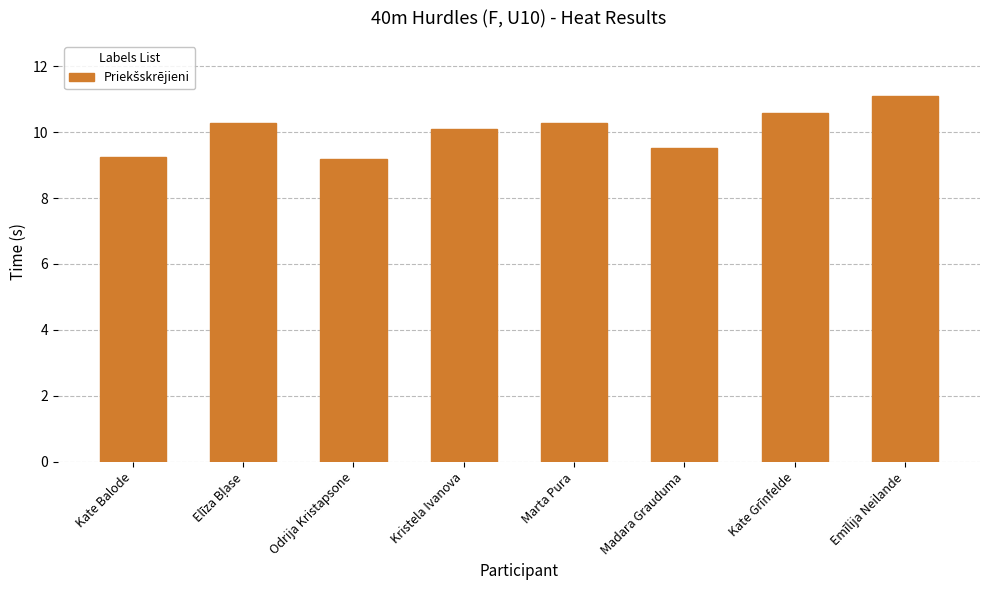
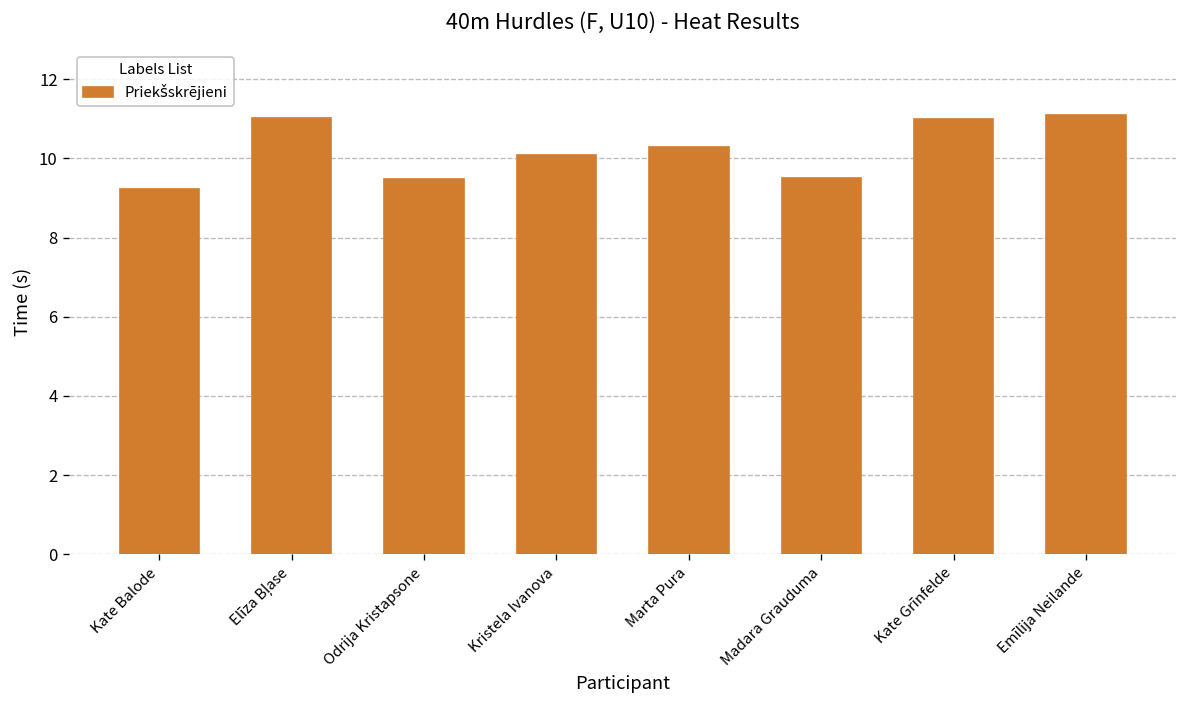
Elīza Bļase: 10.3 -> 11.0
Odrija Kristapsone: 9.2 -> 9.5
Kate Grīnfelde: 10.6 -> 11.0
